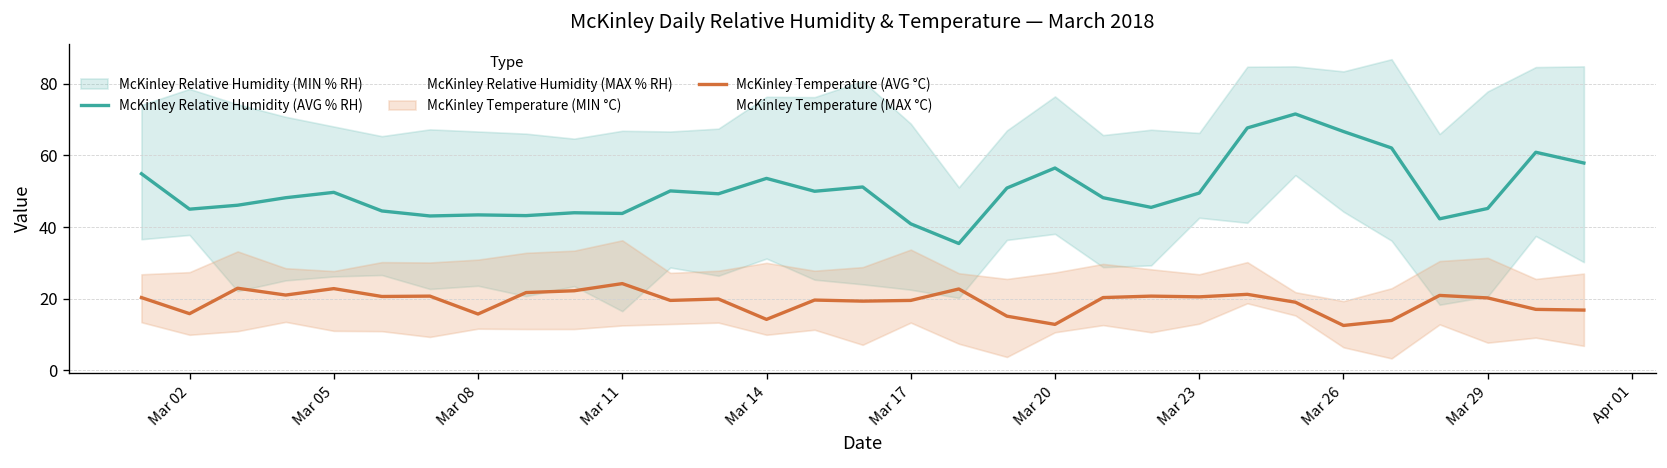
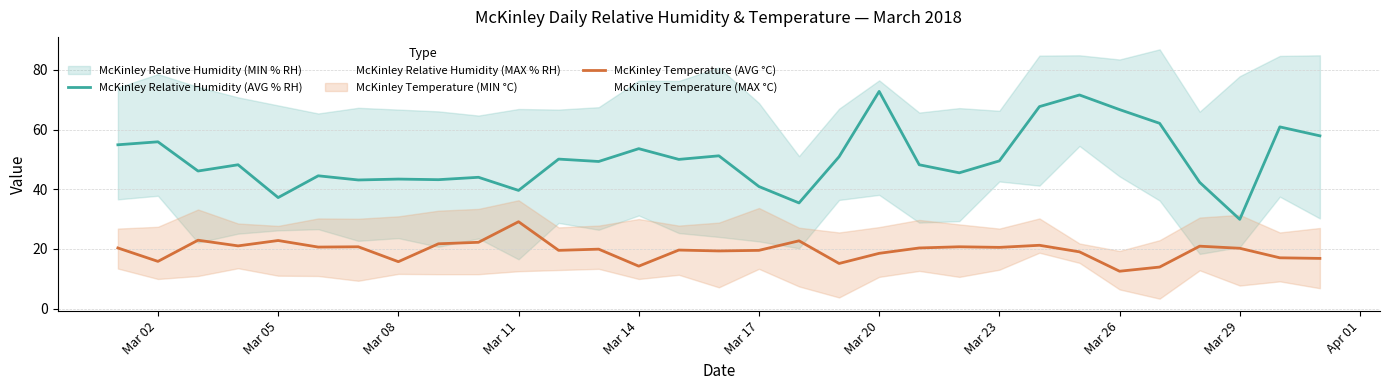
McKinley Relative Humidity (AVG % RH), Mar 02: 45 -> 56
McKinley Relative Humidity (AVG % RH), Mar 05: 50 -> 37
McKinley Relative Humidity (AVG % RH), Mar 11: 44 -> 40
McKinley Temperature (AVG °C), Mar 11: 24 -> 29
McKinley Relative Humidity (AVG % RH), Mar 20: 57 -> 73
McKinley Temperature (AVG °C), Mar 20: 13 -> 19
McKinley Relative Humidity (AVG % RH), Mar 29: 45 -> 30
